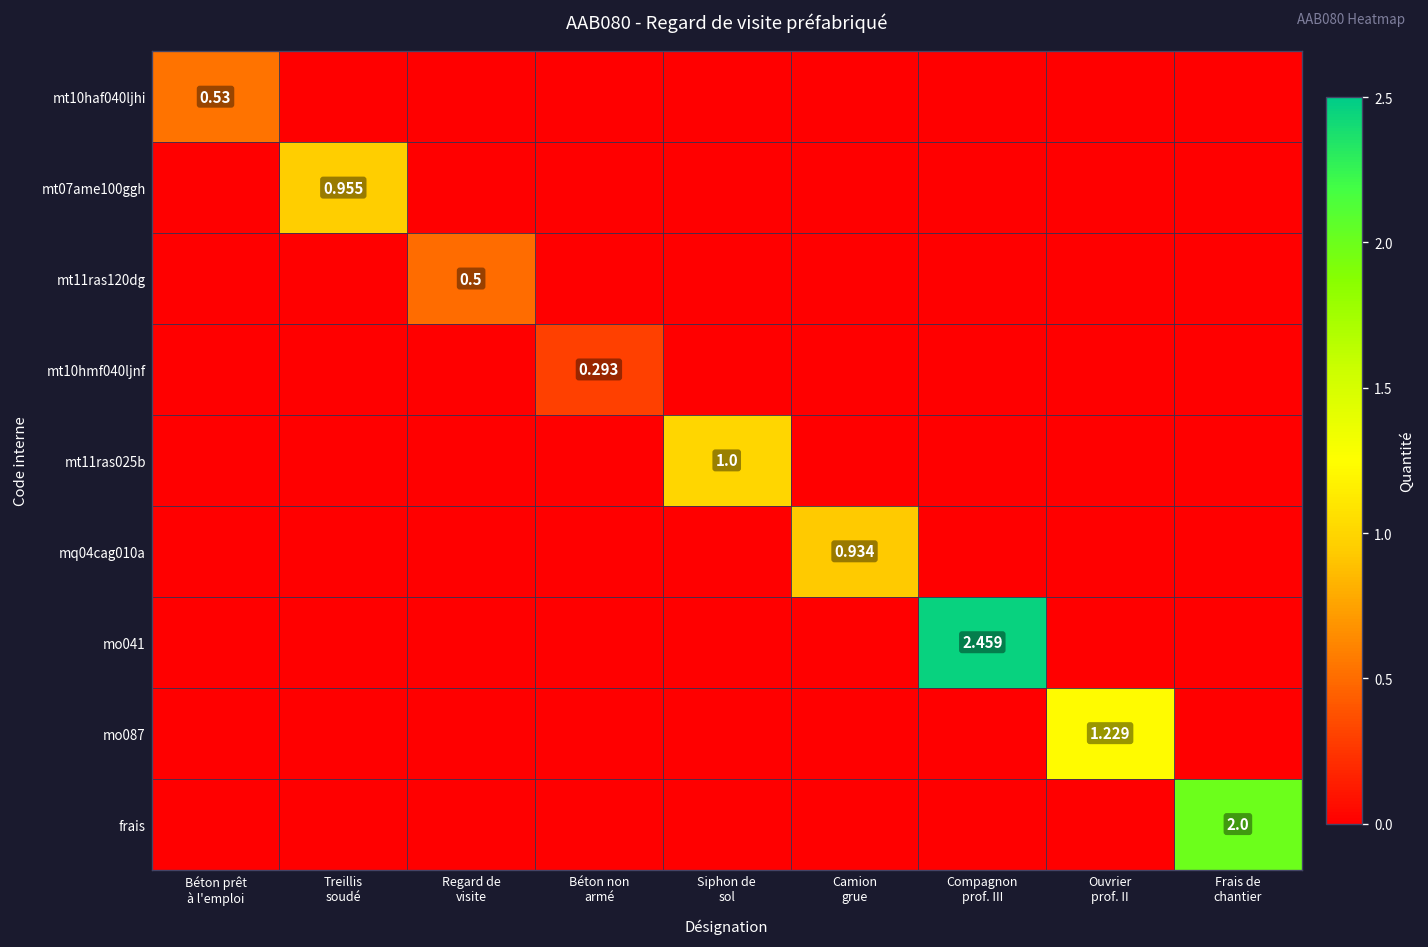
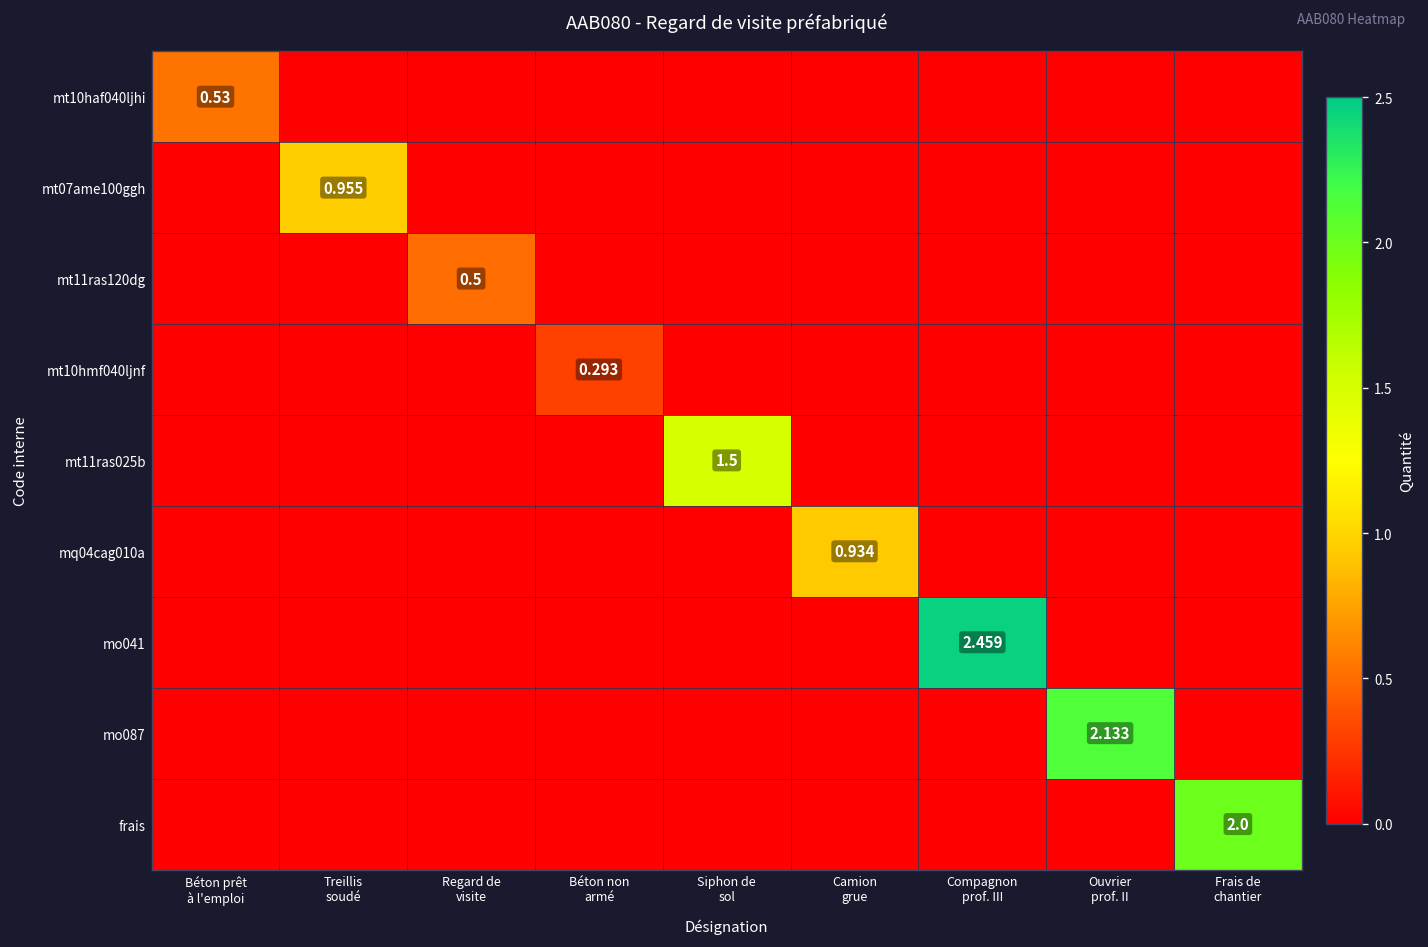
mt11ras025b, Siphon de sol: 1.0 -> 1.5
mo087, Ouvrier prof. II: 1.229 -> 2.133
